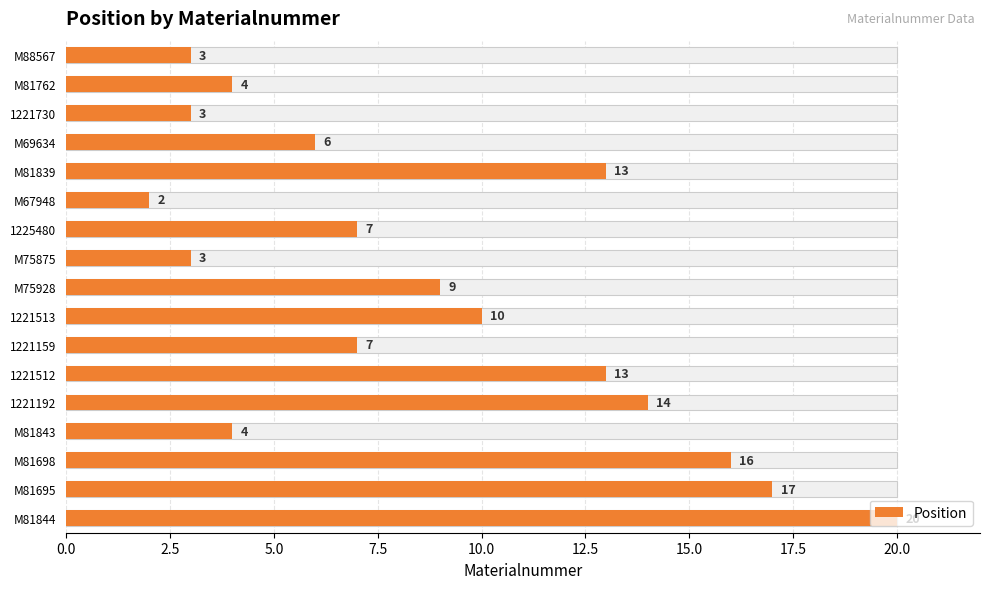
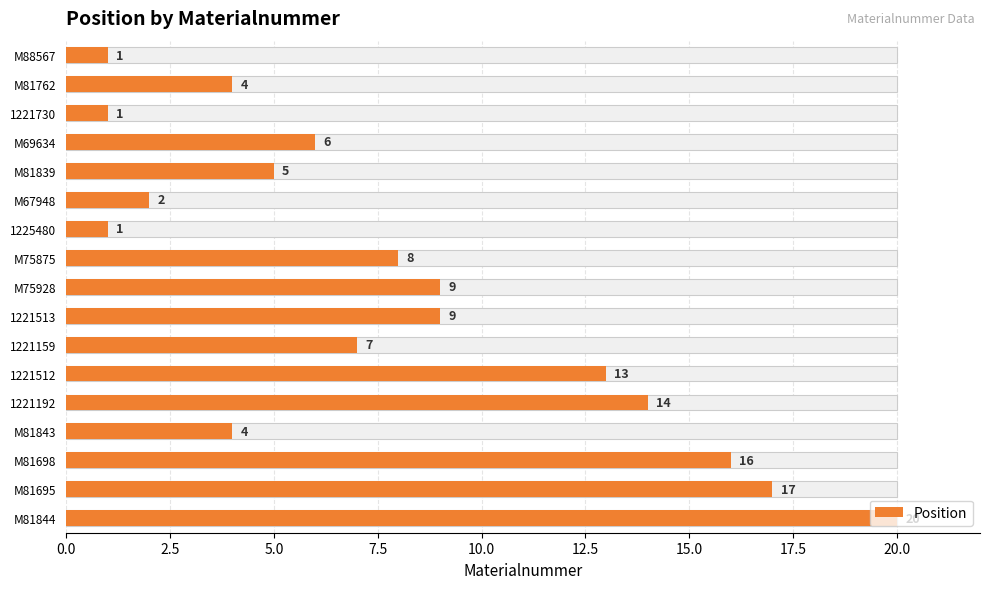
Position, M88567: 3 -> 1
Position, 1221730: 3 -> 1
Position, M81839: 13 -> 5
Position, 1225480: 7 -> 1
Position, M75875: 3 -> 8
Position, 1221513: 10 -> 9
